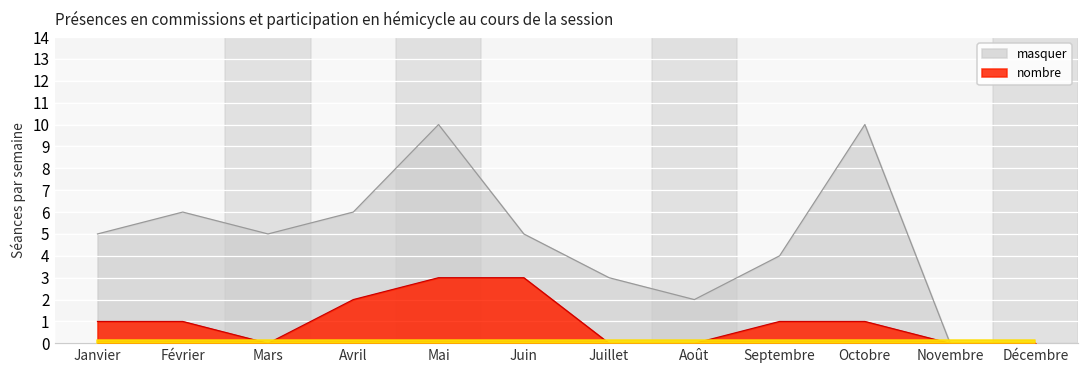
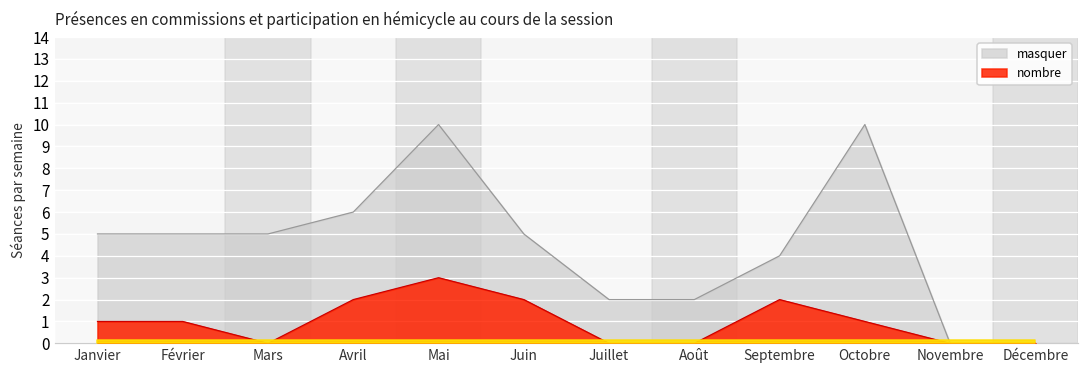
masquer, Février: 6 -> 5
nombre, Juin: 3 -> 2
masquer, Juillet: 3 -> 2
nombre, Septembre: 1 -> 2
